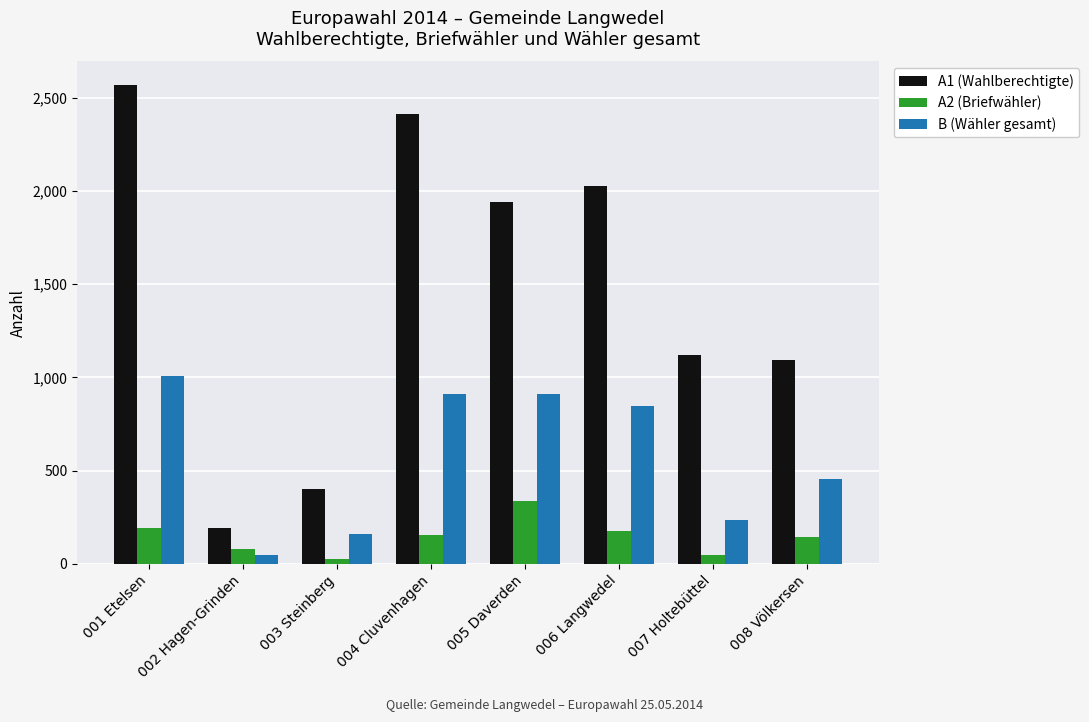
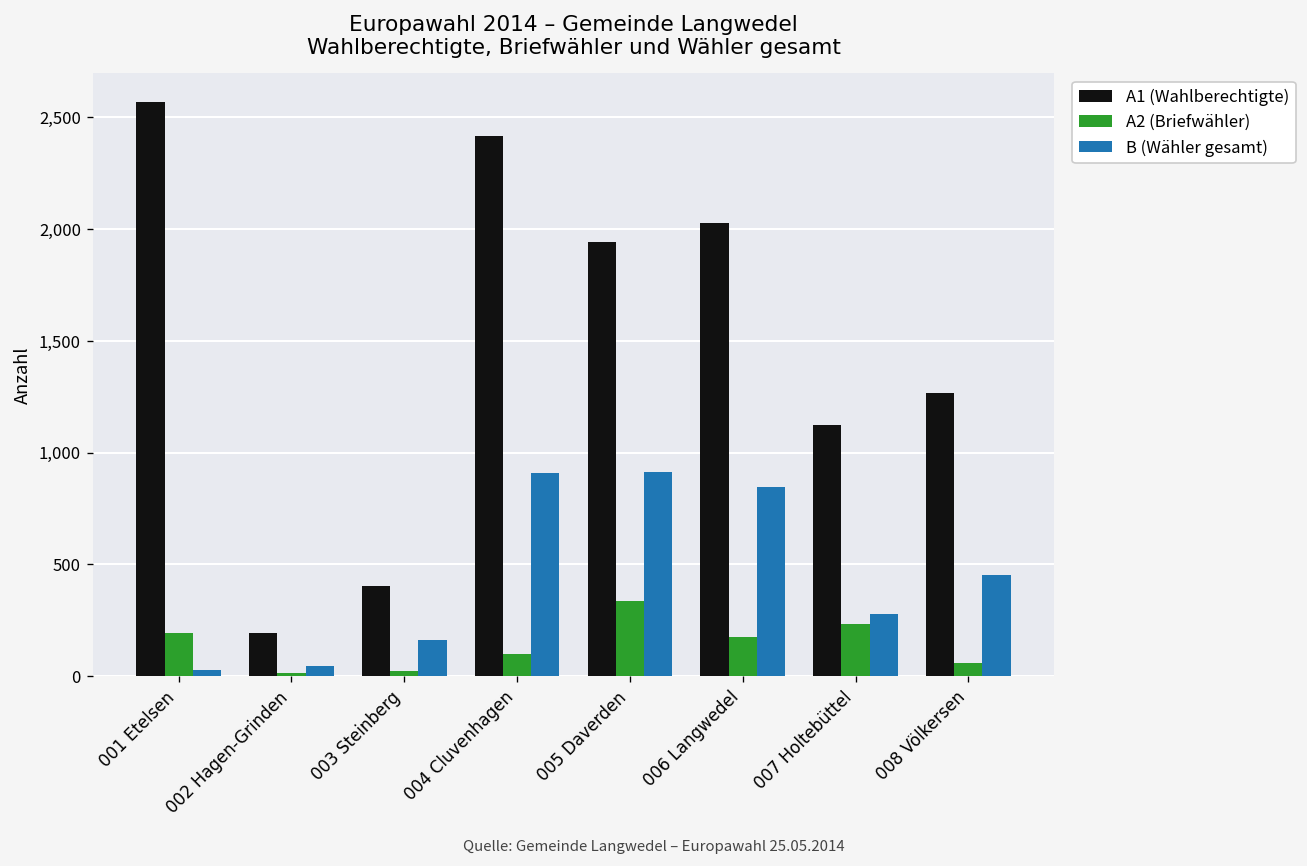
B (Wähler gesamt), 001 Etelsen: 1,010 -> 30
A2 (Briefwähler), 002 Hagen-Grinden: 80 -> 10
A2 (Briefwähler), 004 Cluvenhagen: 160 -> 100
A2 (Briefwähler), 007 Holtebüttel: 50 -> 240
B (Wähler gesamt), 007 Holtebüttel: 240 -> 280
A1 (Wahlberechtigte), 008 Völkersen: 1,100 -> 1,270
A2 (Briefwähler), 008 Völkersen: 140 -> 60
